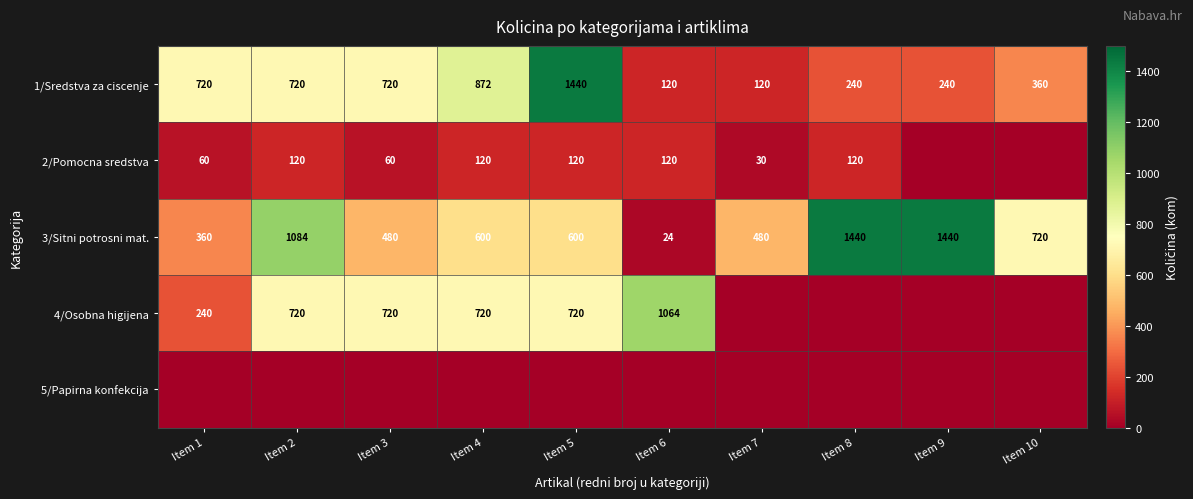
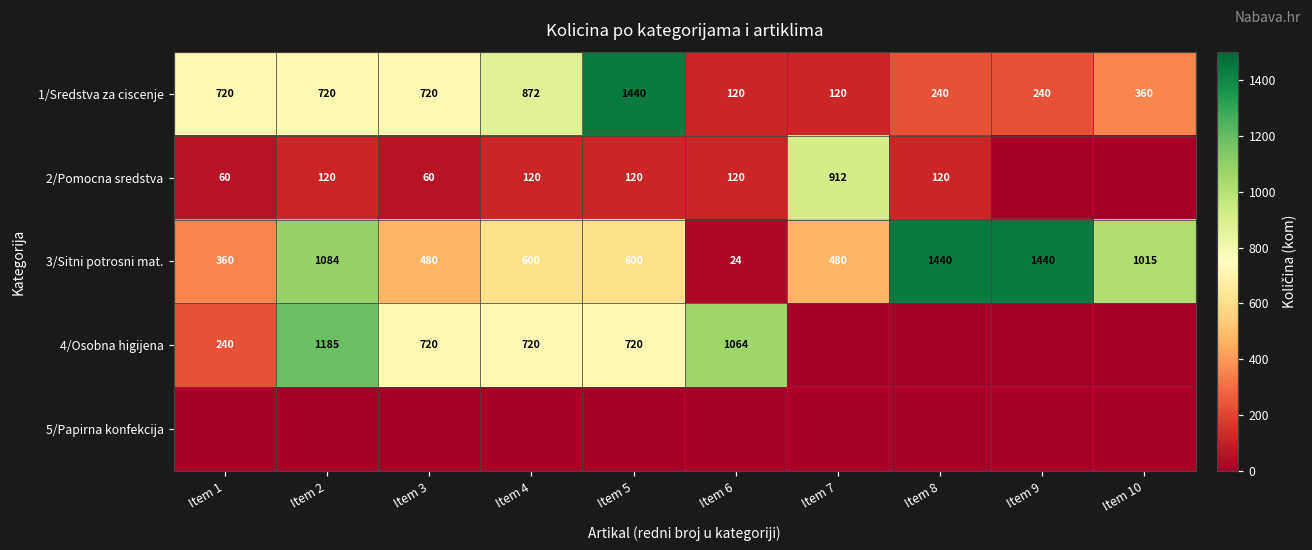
2/Pomocna sredstva, Item 7: 30 -> 912
3/Sitni potrosni mat., Item 10: 720 -> 1015
4/Osobna higijena, Item 2: 720 -> 1185
